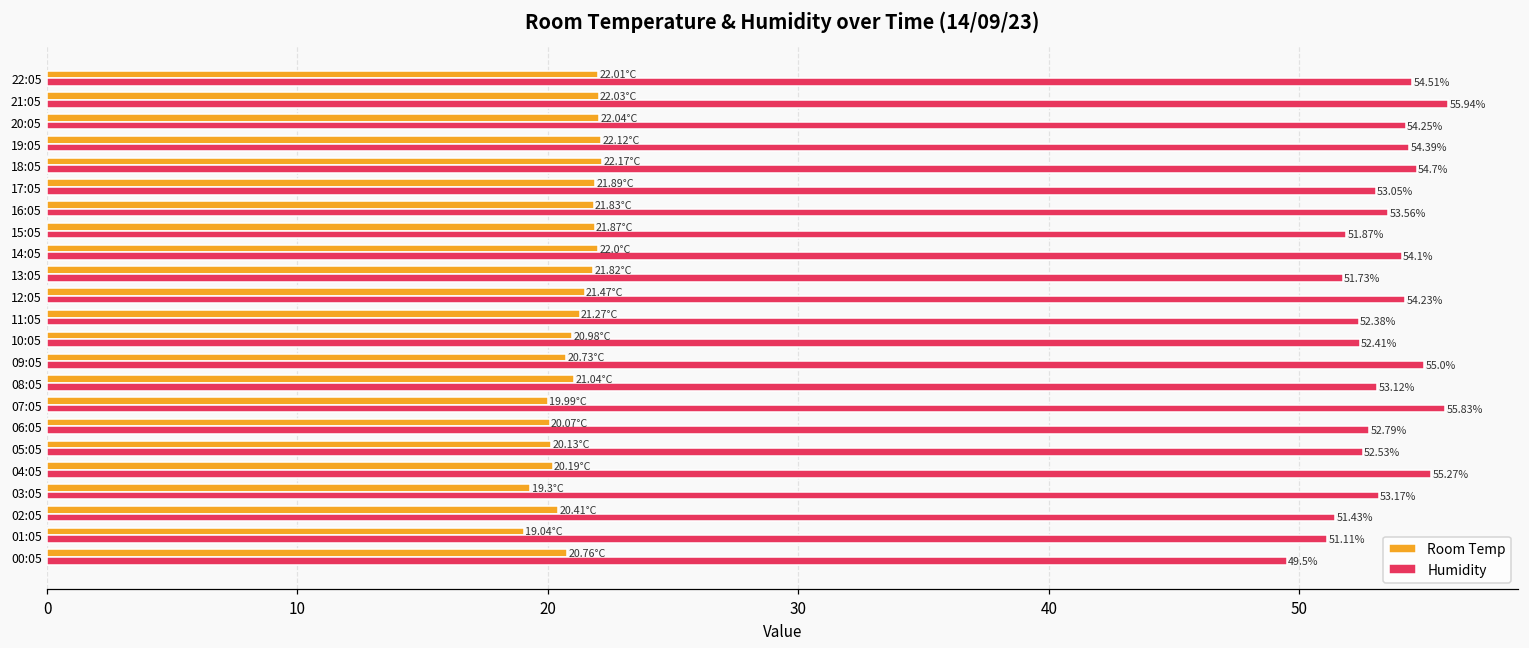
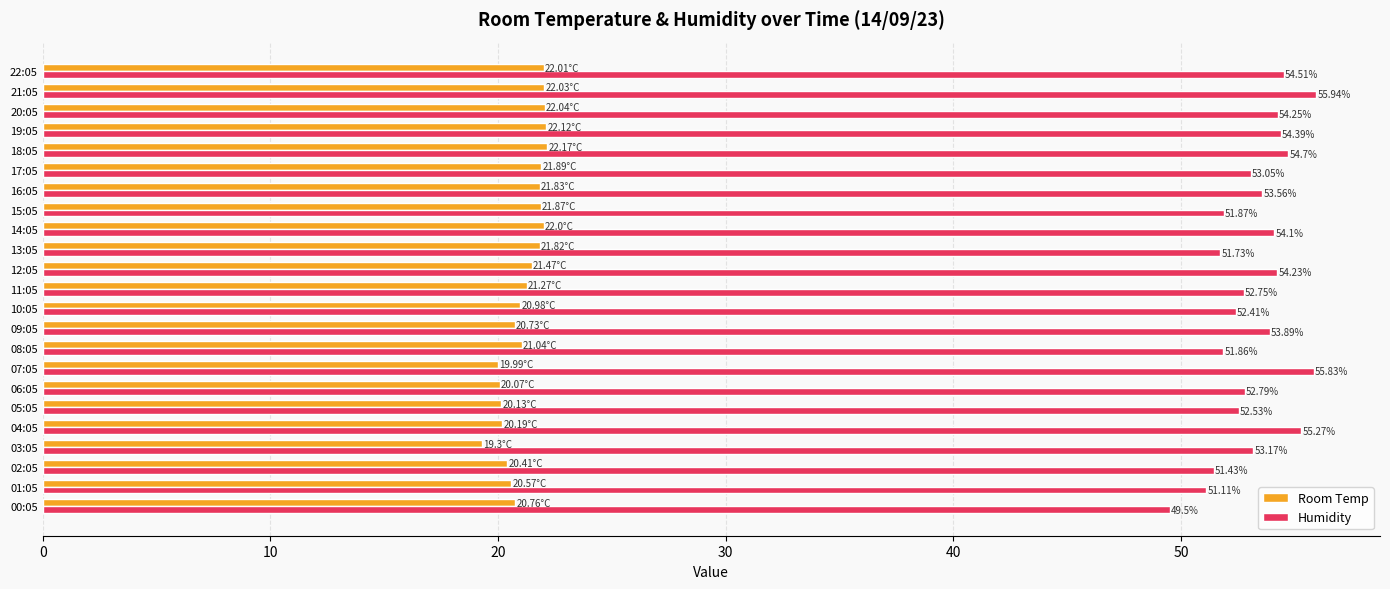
Humidity, 11:05: 52.38% -> 52.75%
Humidity, 09:05: 55.0% -> 53.89%
Humidity, 08:05: 53.12% -> 51.86%
Room Temp, 01:05: 19.04°C -> 20.57°C
